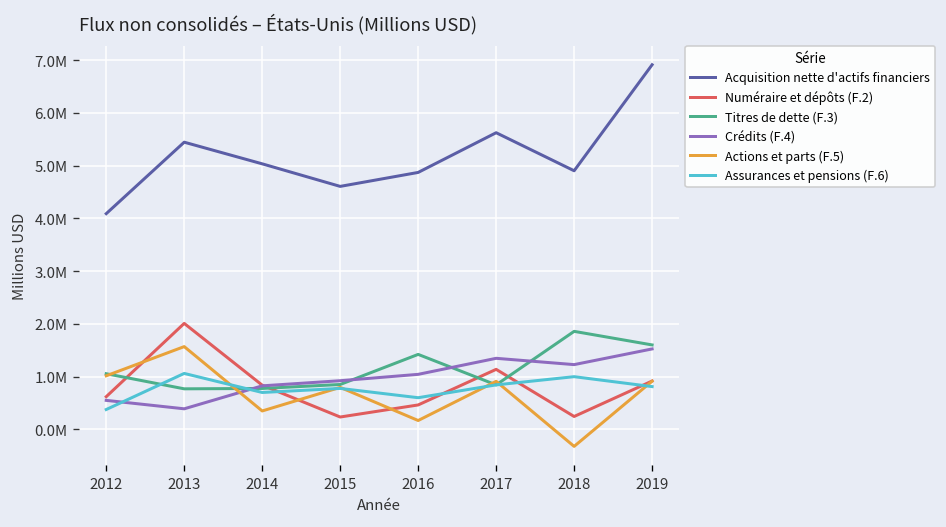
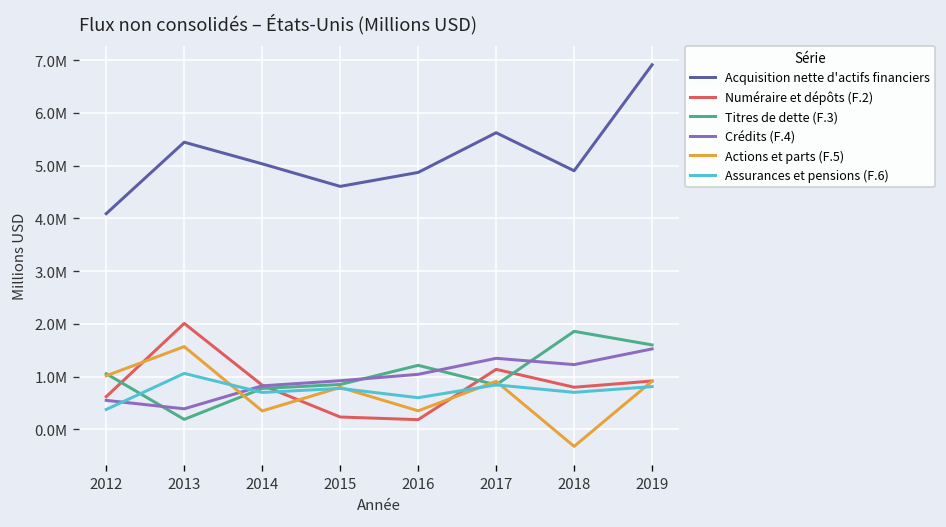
Titres de dette (F.3), 2013: 800000 -> 200000
Numéraire et dépôts (F.2), 2016: 500000 -> 200000
Titres de dette (F.3), 2016: 1400000 -> 1200000
Actions et parts (F.5), 2016: 200000 -> 300000
Numéraire et dépôts (F.2), 2018: 200000 -> 800000
Assurances et pensions (F.6), 2018: 1000000 -> 700000
